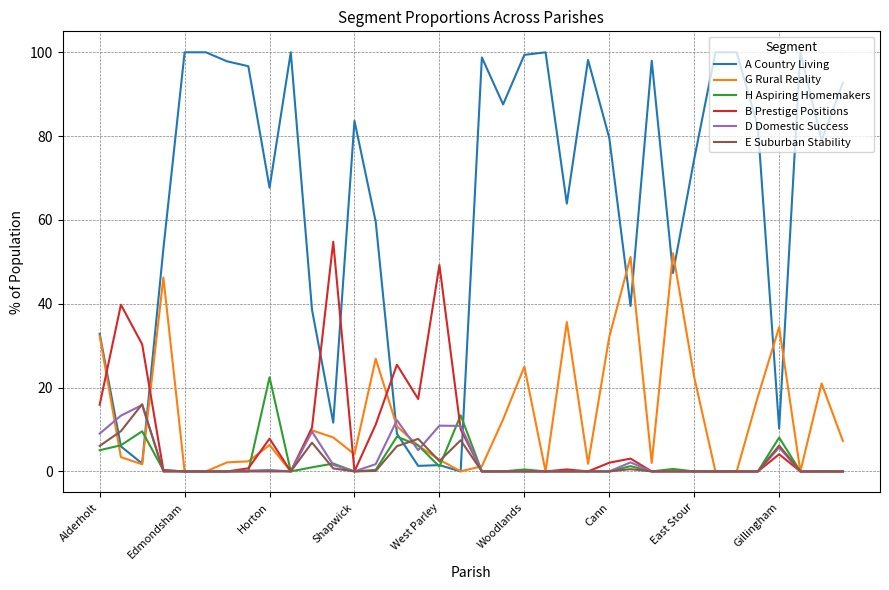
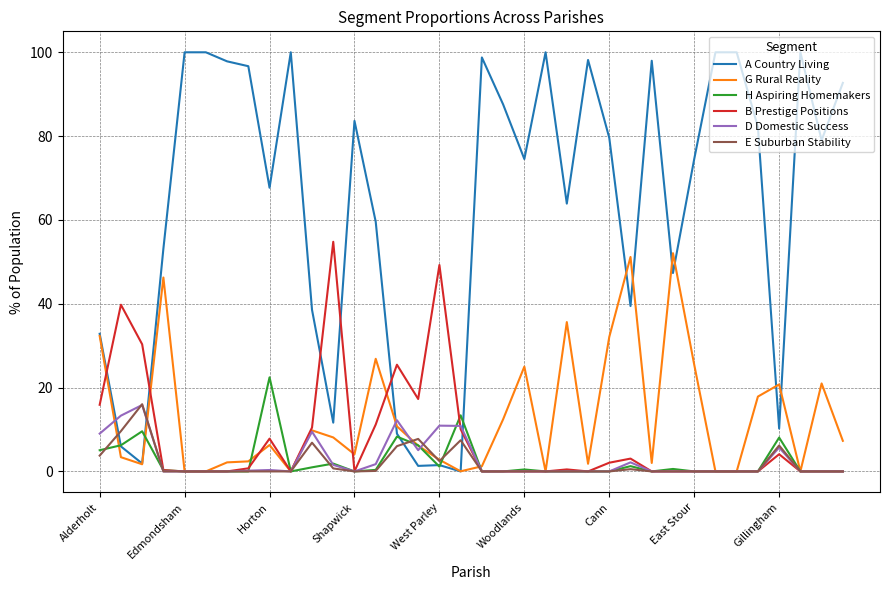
E Suburban Stability, Alderholt: 6 -> 4
A Country Living, Woodlands: 99 -> 75
G Rural Reality, East Stour: 22 -> 25
G Rural Reality, Gillingham: 34 -> 21
